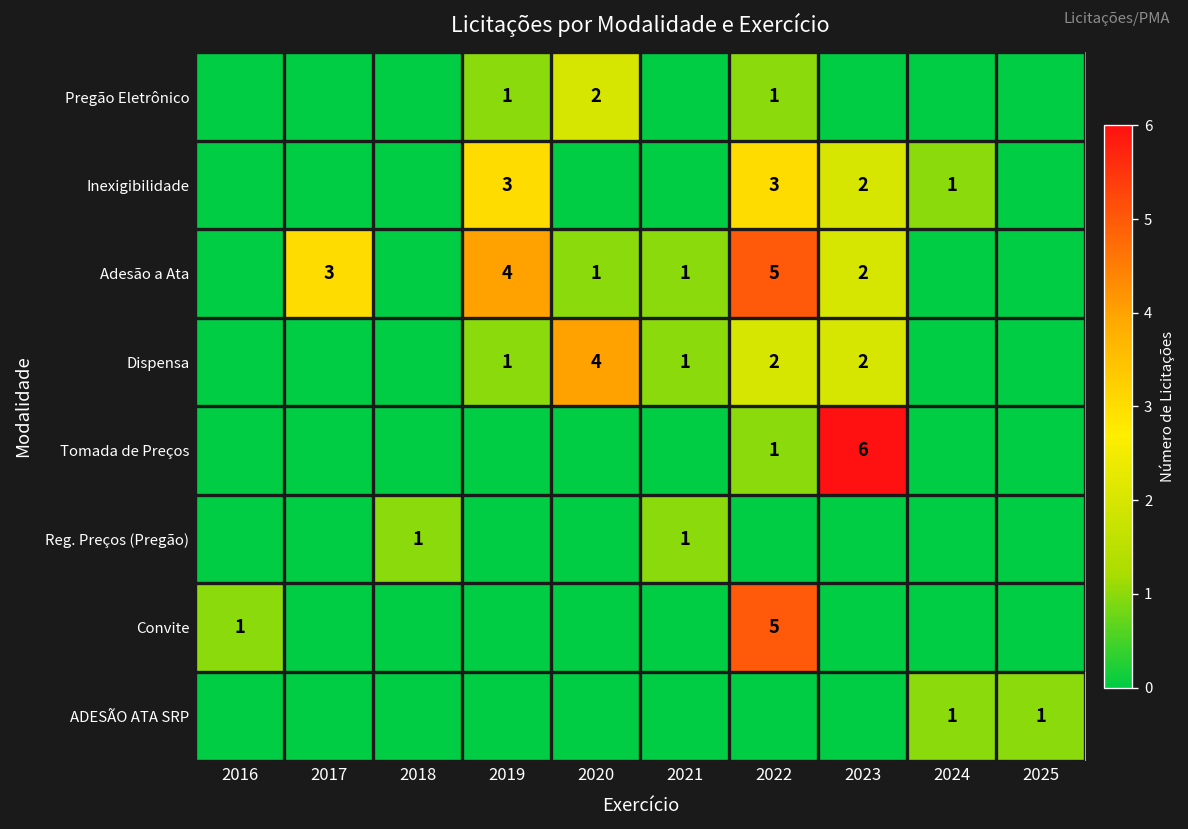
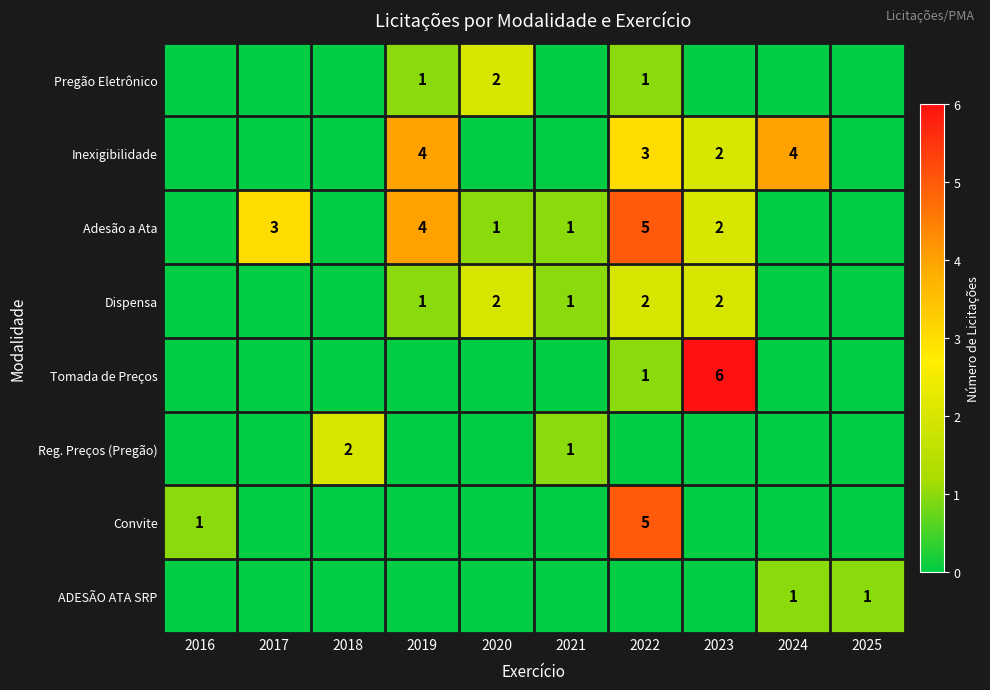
Inexigibilidade, 2019: 3 -> 4
Inexigibilidade, 2024: 1 -> 4
Dispensa, 2020: 4 -> 2
Reg. Preços (Pregão), 2018: 1 -> 2
